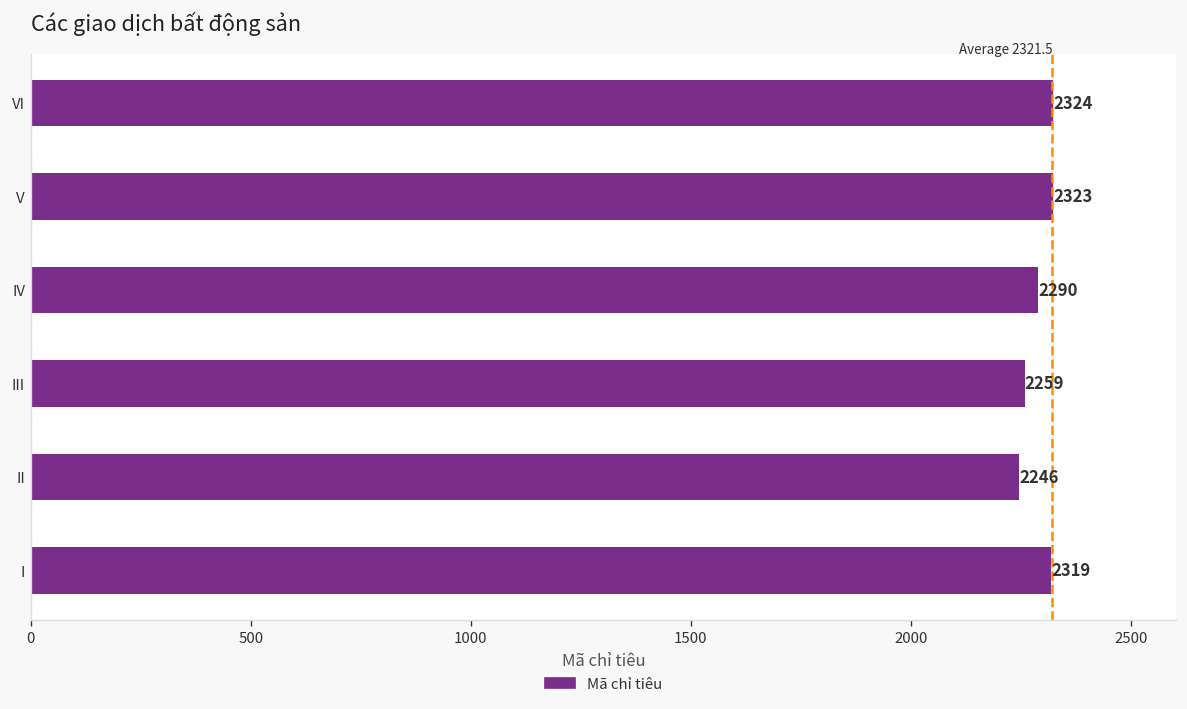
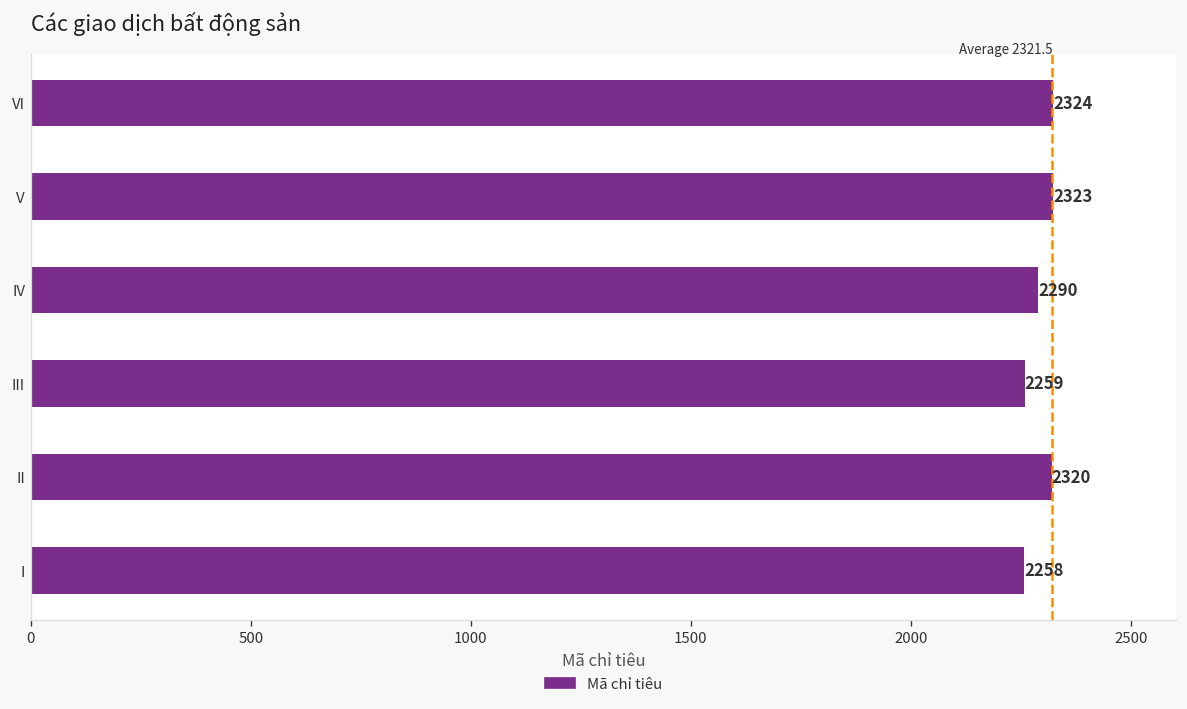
II: 2246 -> 2320
I: 2319 -> 2258
